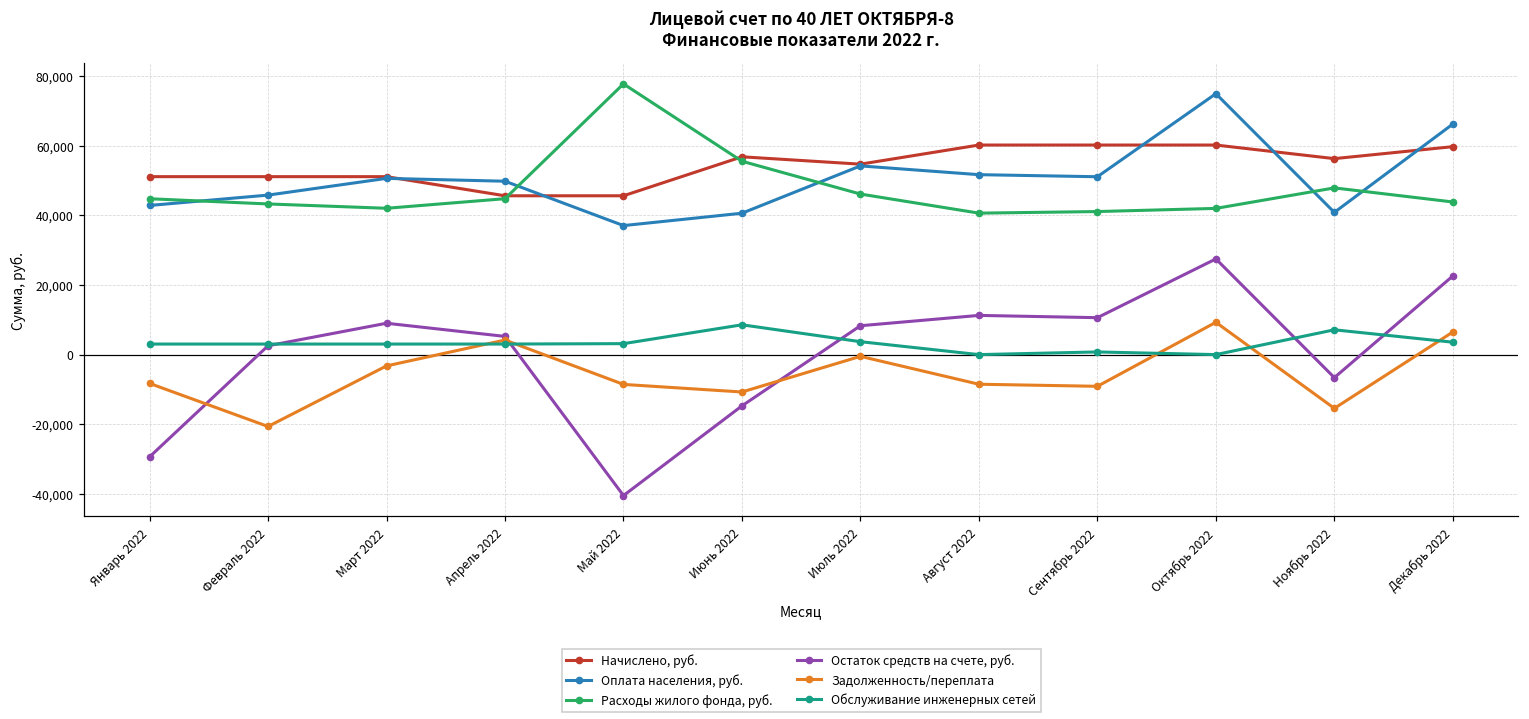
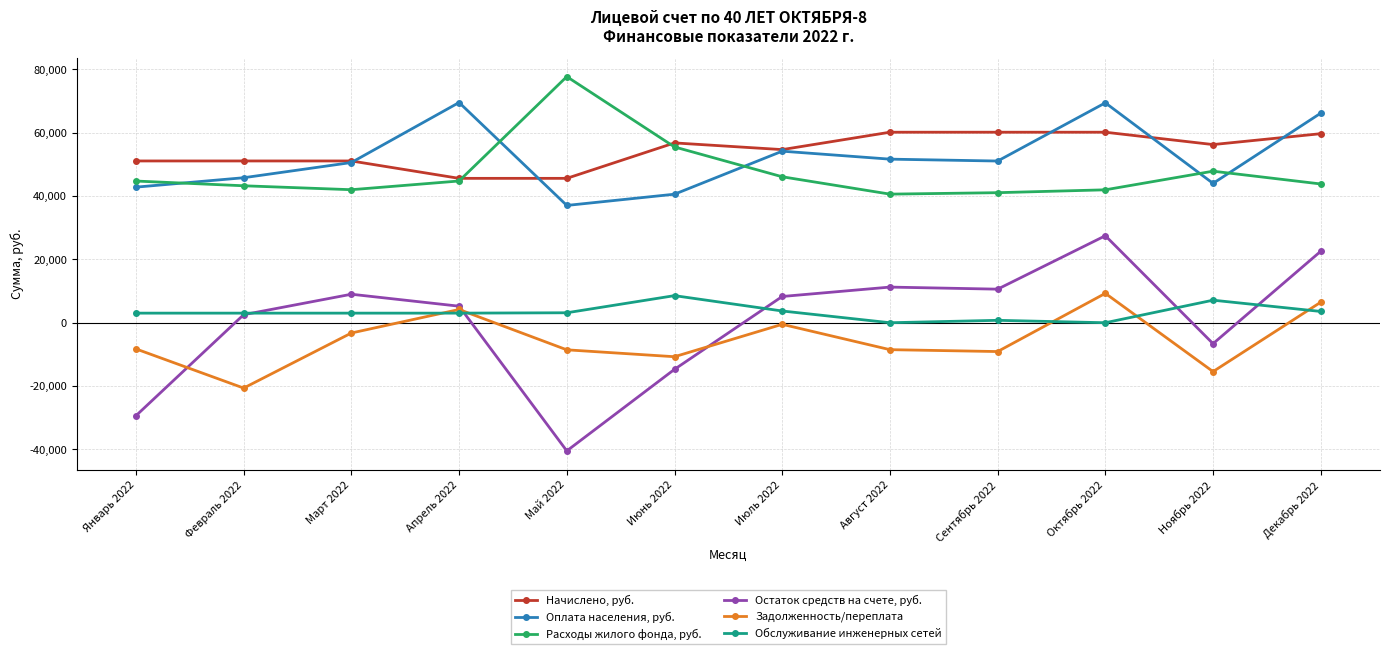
Оплата населения, руб., Апрель 2022: 50,000 -> 70,000
Оплата населения, руб., Октябрь 2022: 75,000 -> 69,000
Оплата населения, руб., Ноябрь 2022: 41,000 -> 44,000
